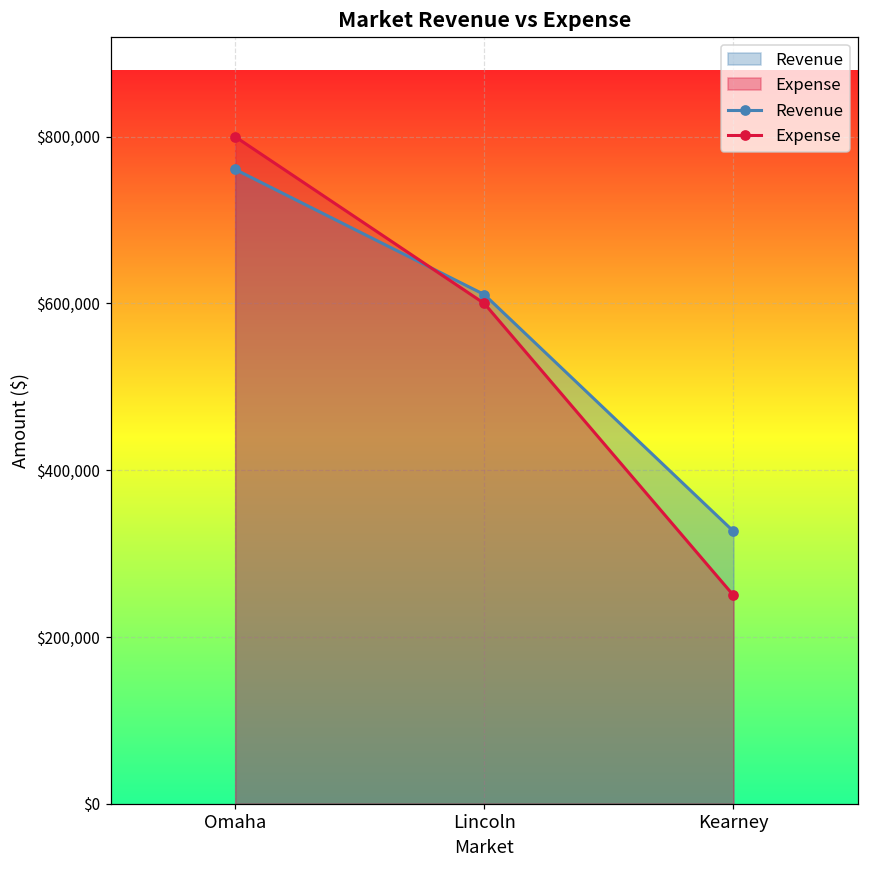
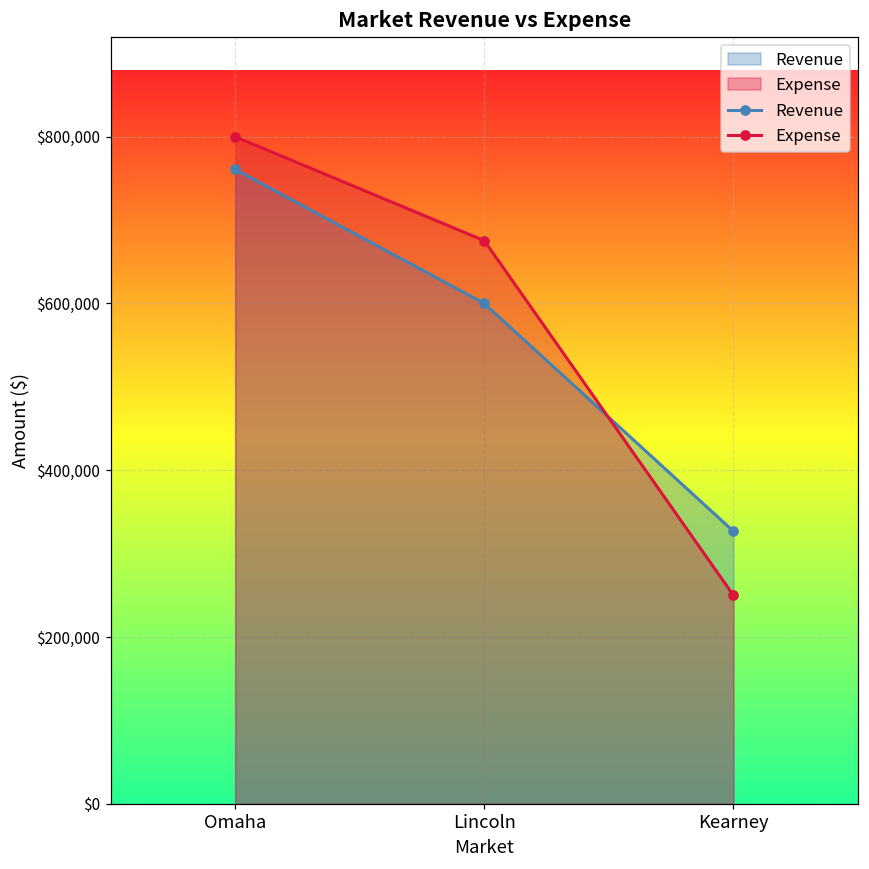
Revenue, Lincoln: $610,000 -> $600,000
Expense, Lincoln: $600,000 -> $680,000
